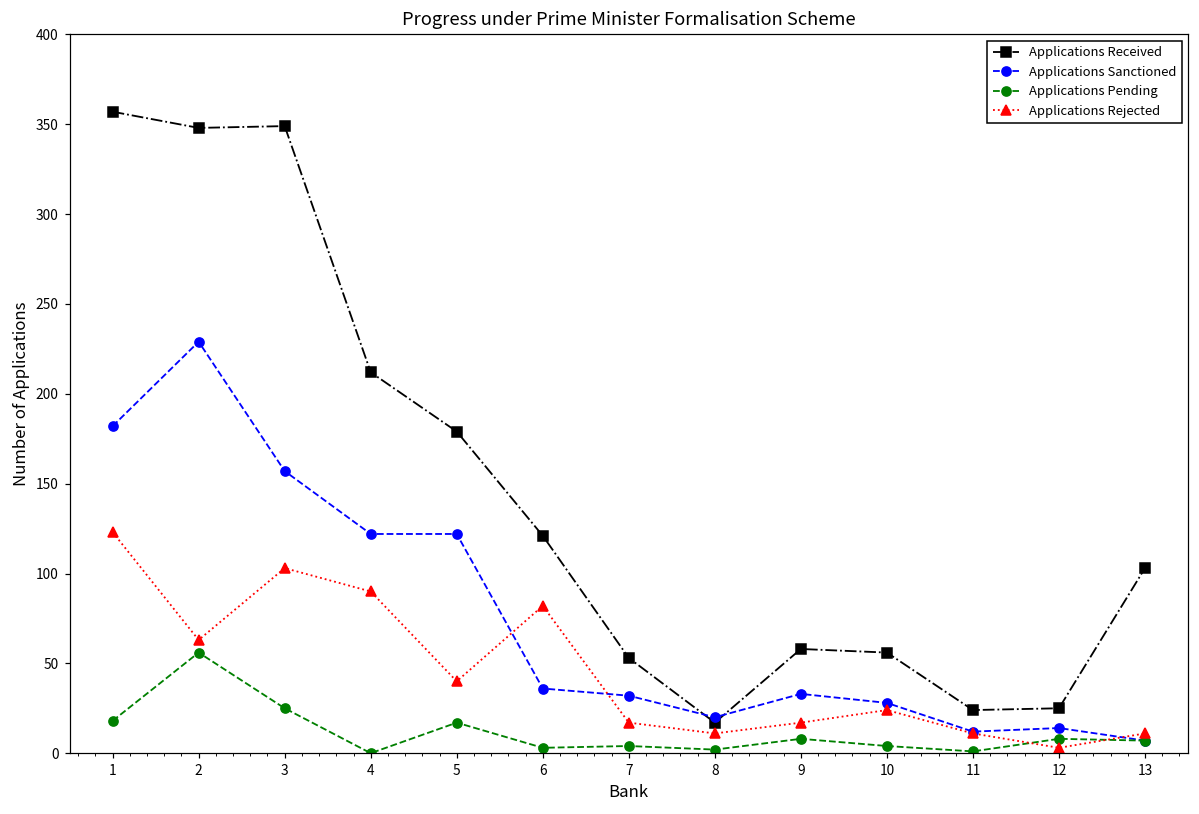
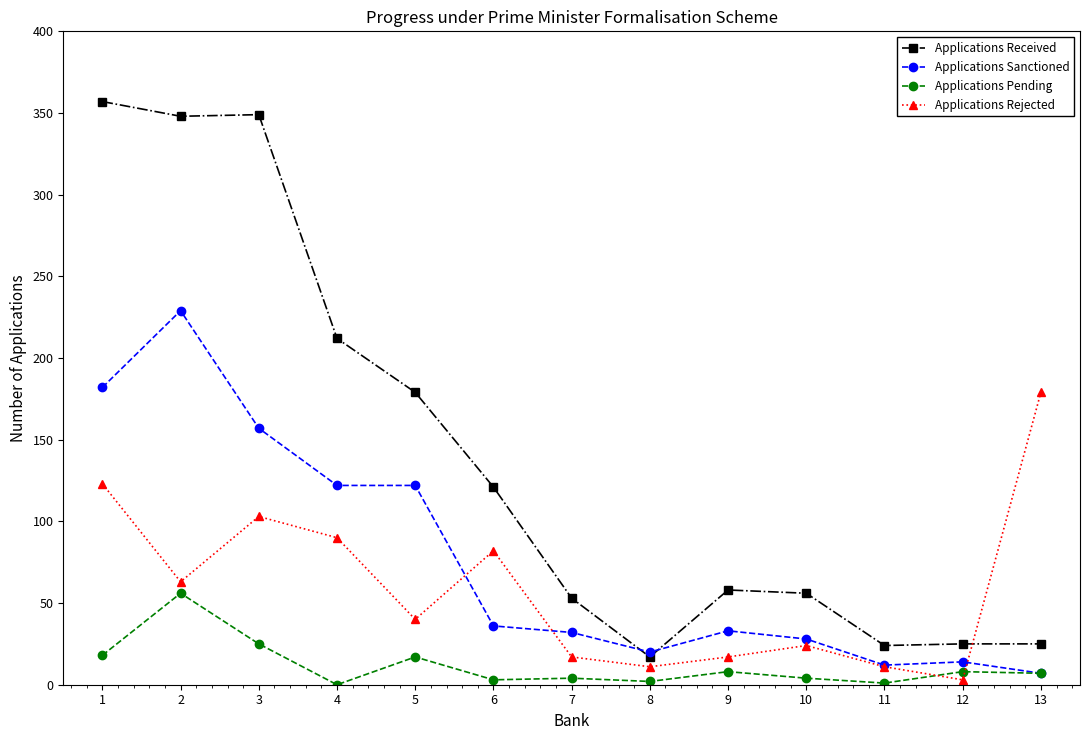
Applications Received, 13: 103 -> 25
Applications Rejected, 13: 11 -> 179
